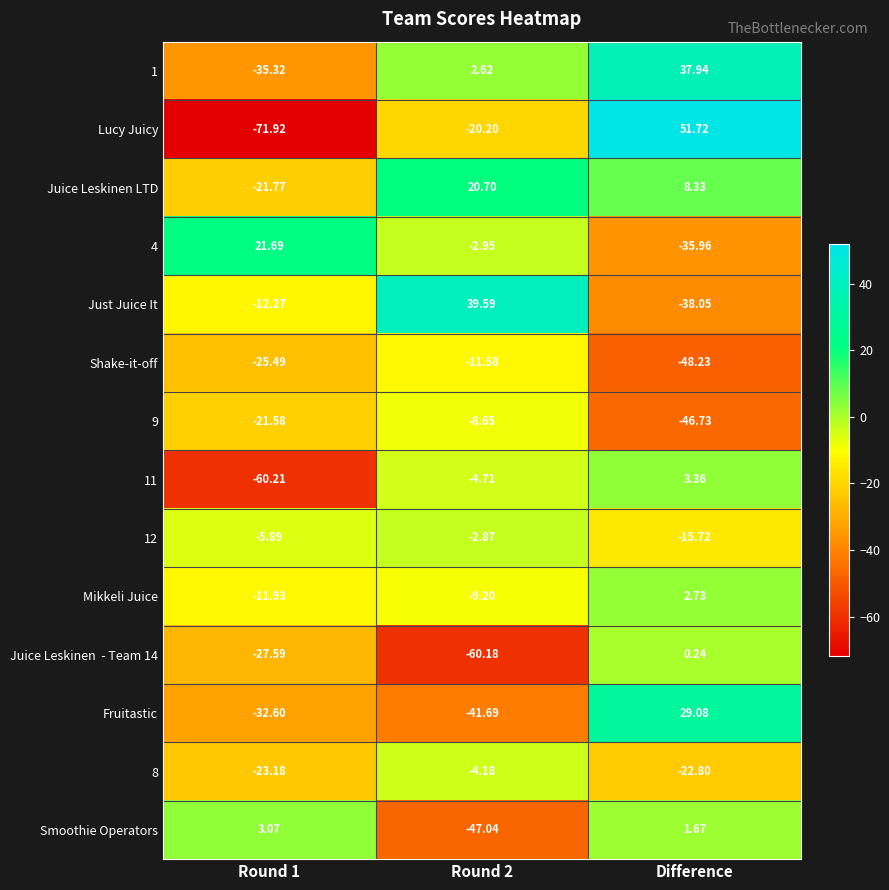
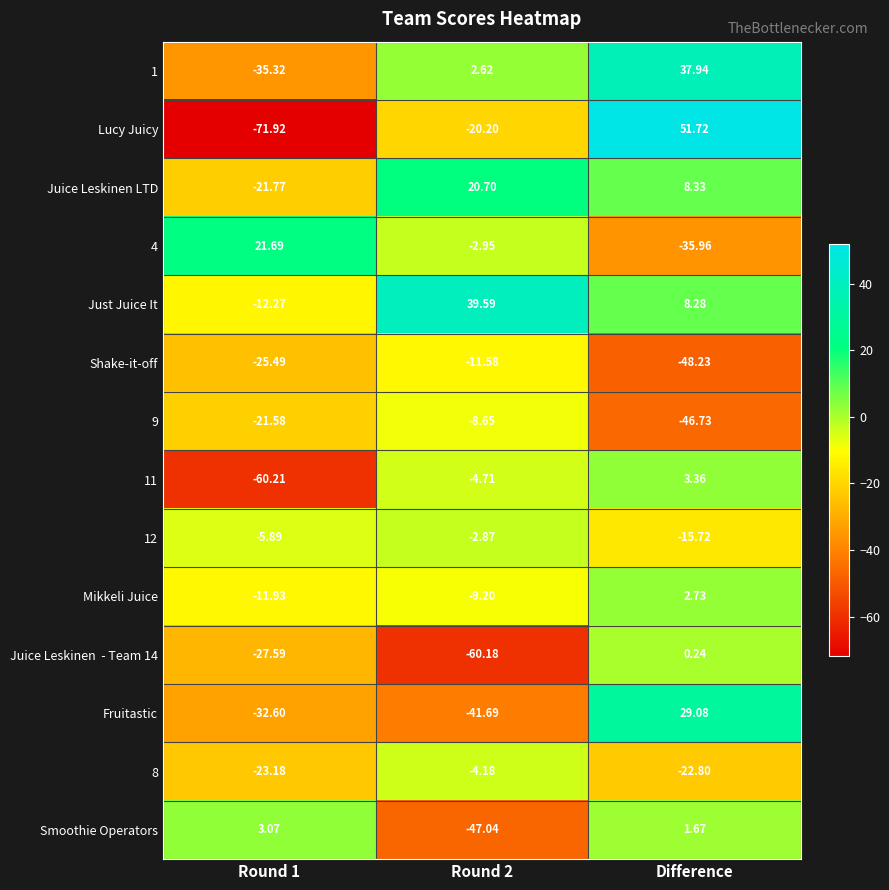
Just Juice It, Difference: -38.05 -> 8.28
